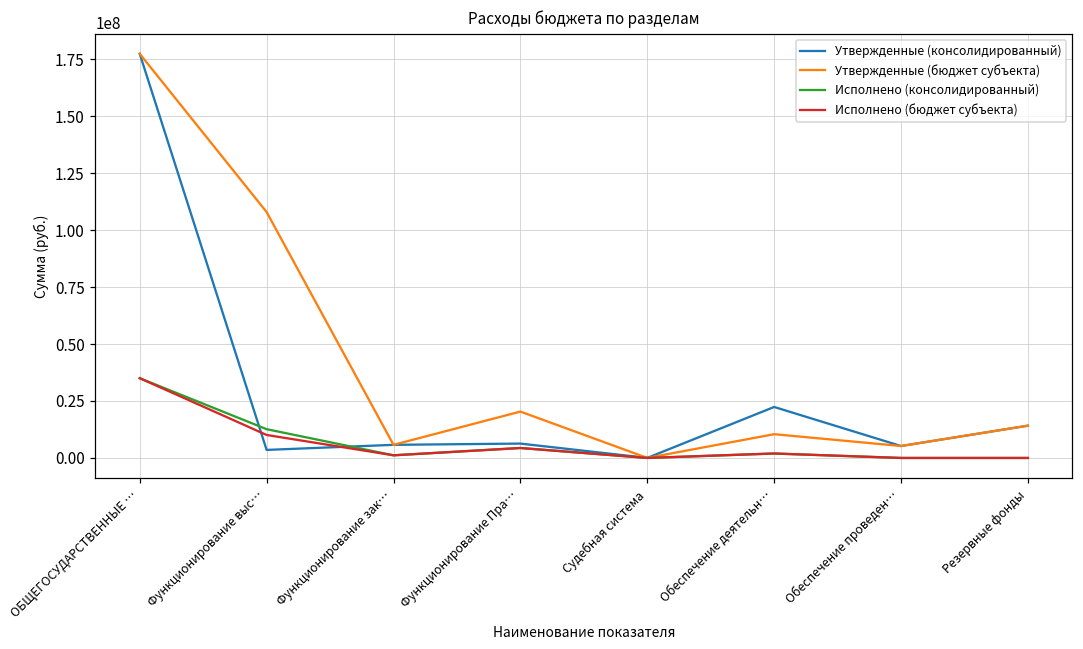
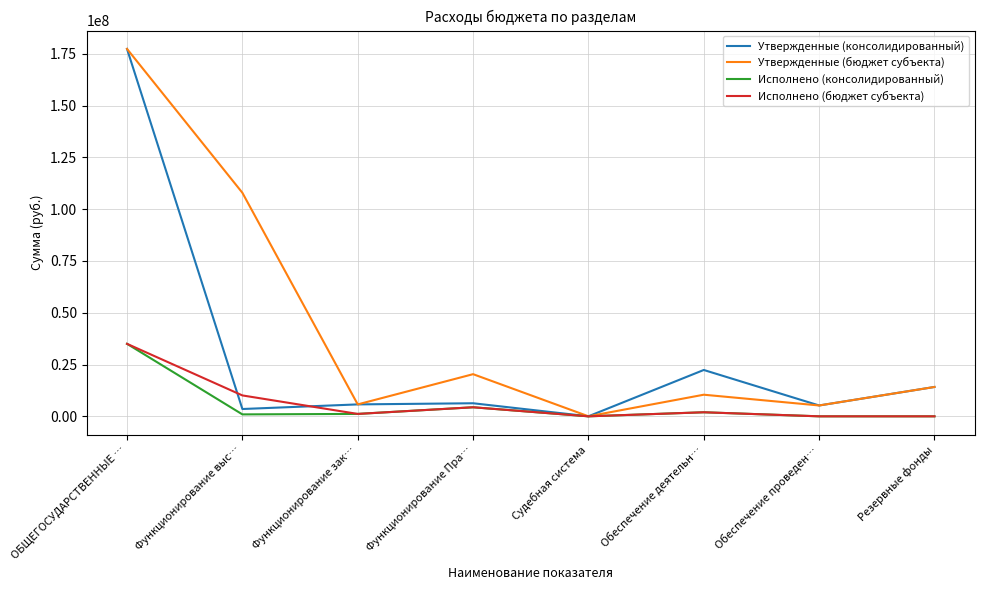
Исполнено (консолидированный), Функционирование выс…: 13000000 -> 1000000
